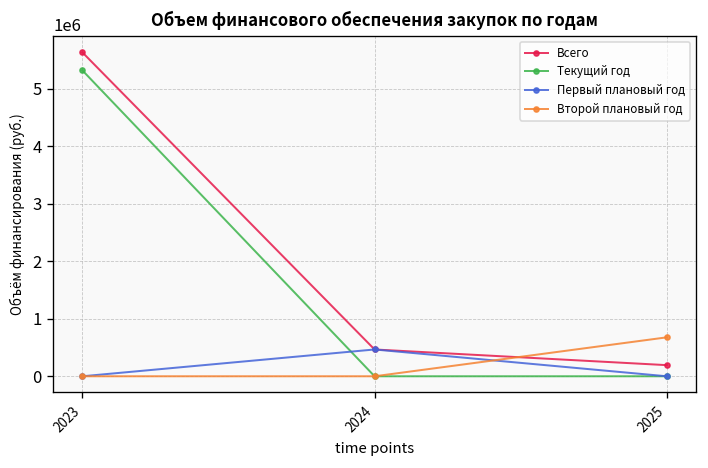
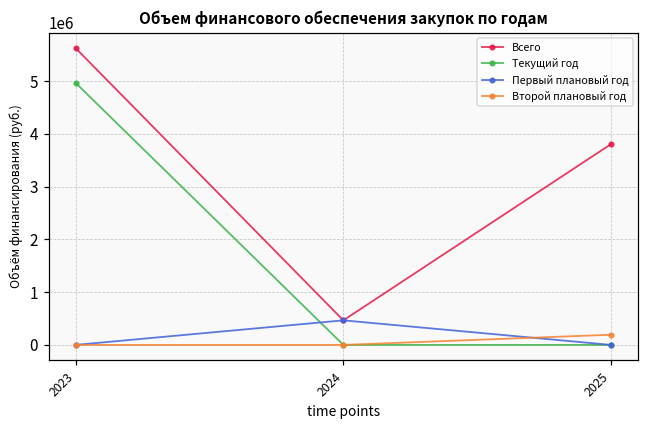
Текущий год, 2023: 5300000 -> 5000000
Всего, 2025: 200000 -> 3800000
Второй плановый год, 2025: 700000 -> 200000
